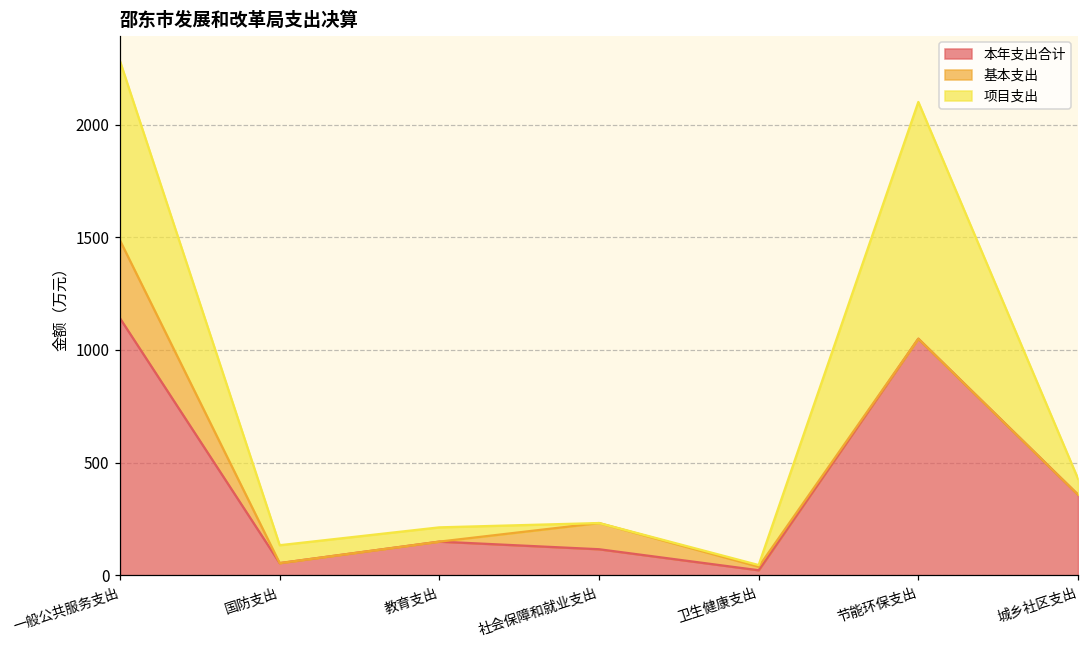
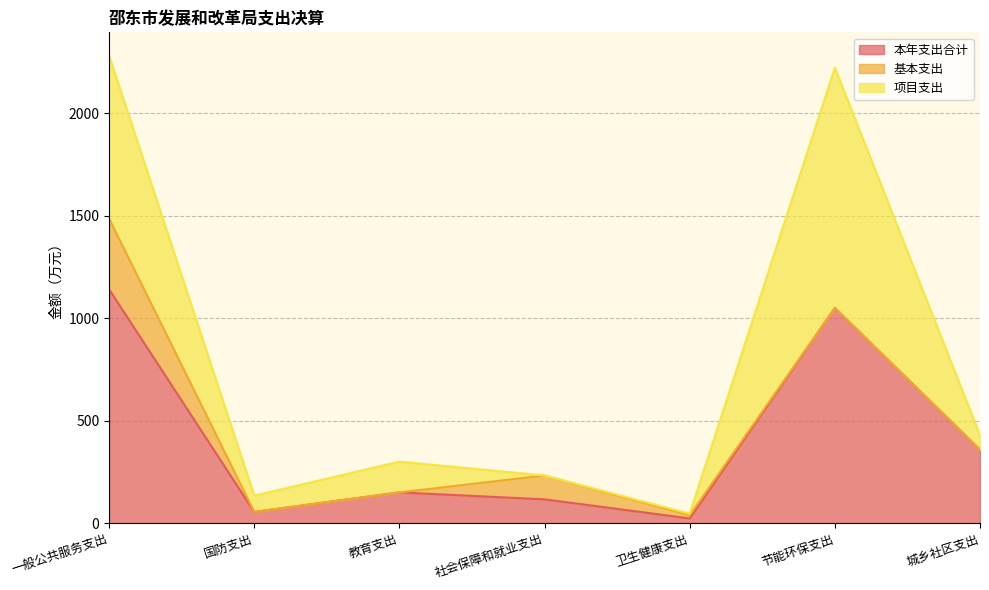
项目支出, 教育支出: 60 -> 150
项目支出, 节能环保支出: 1050 -> 1170
